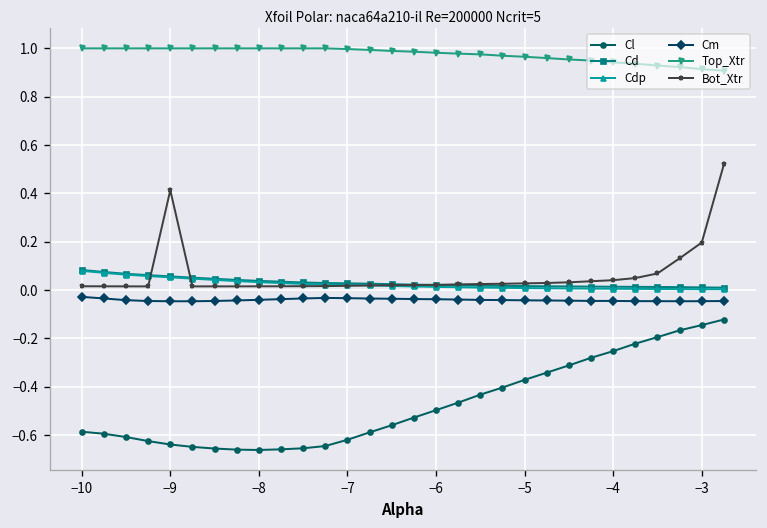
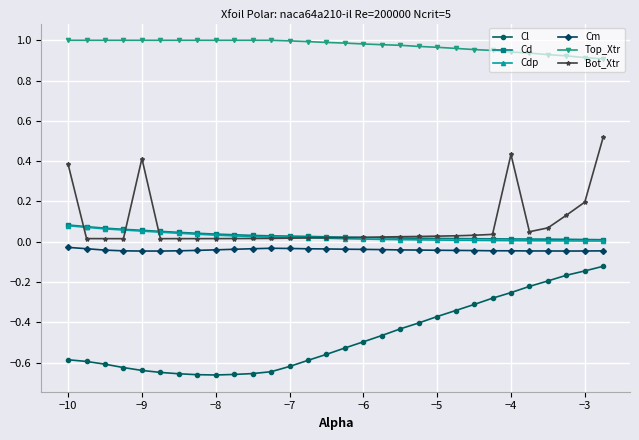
Bot_Xtr, −10: 0.02 -> 0.38
Bot_Xtr, −4: 0.04 -> 0.43
